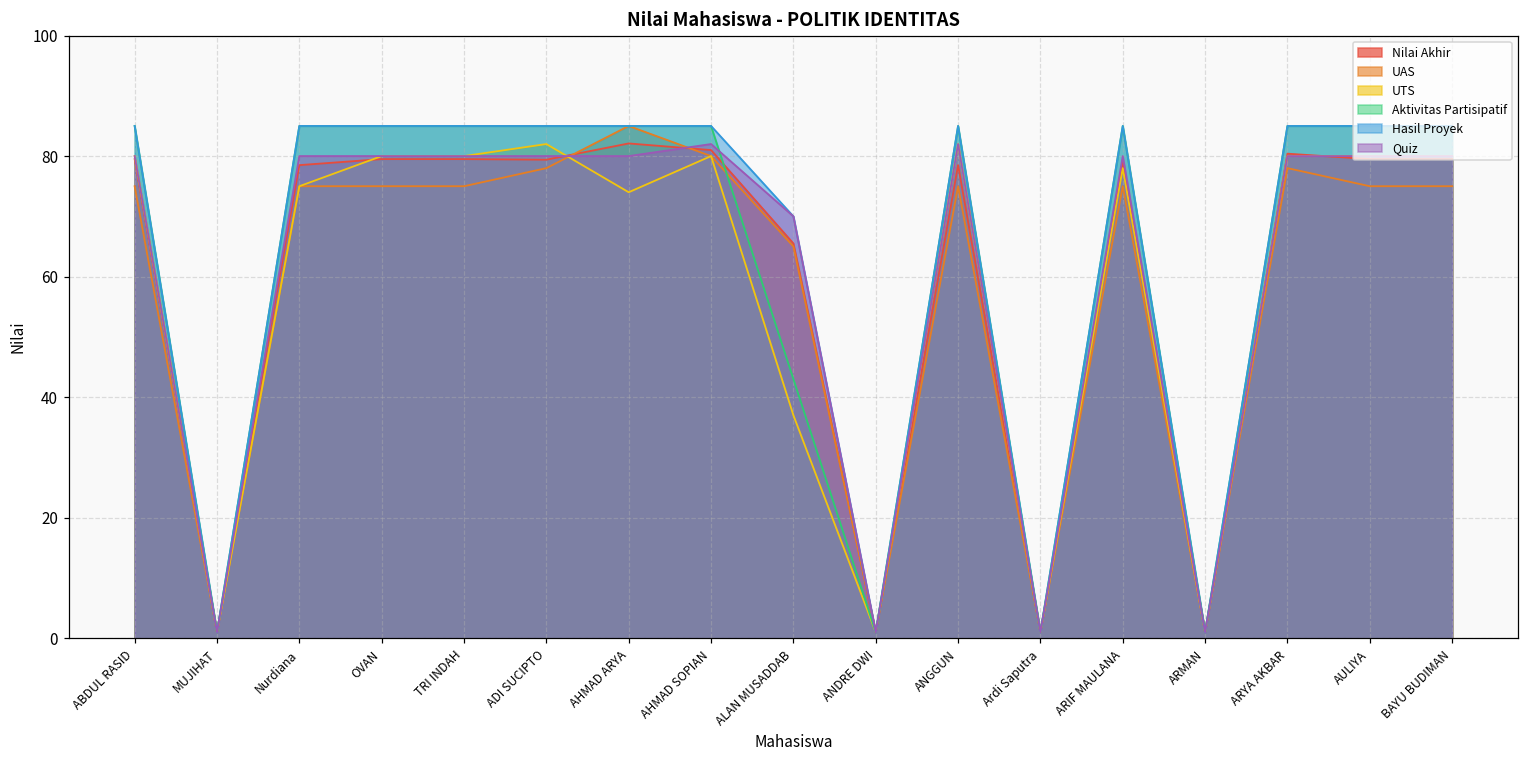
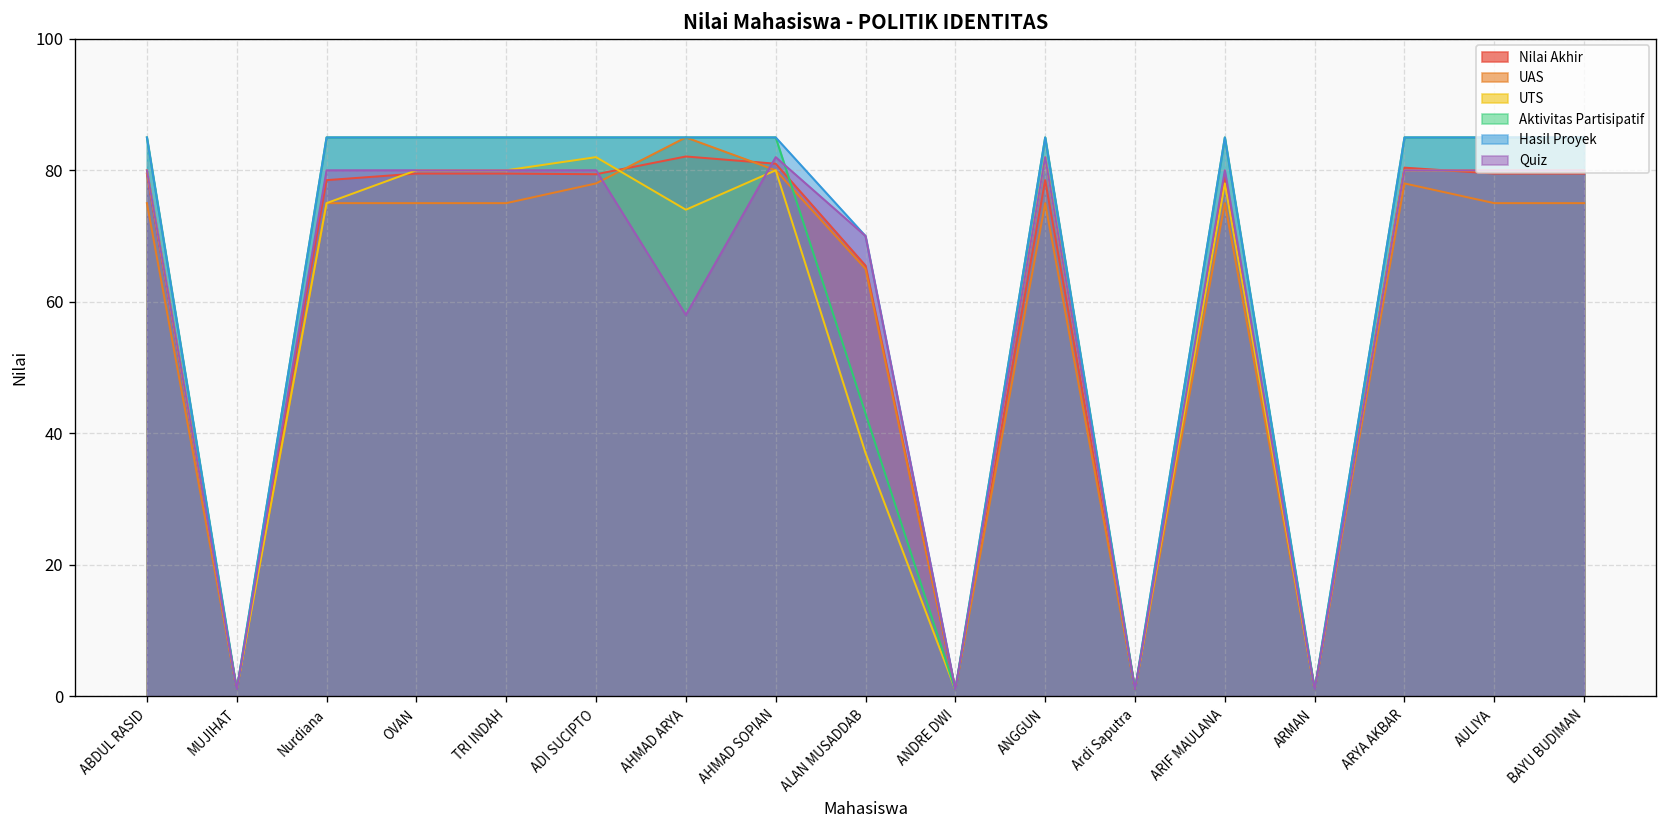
Quiz, AHMAD ARYA: 80 -> 58
